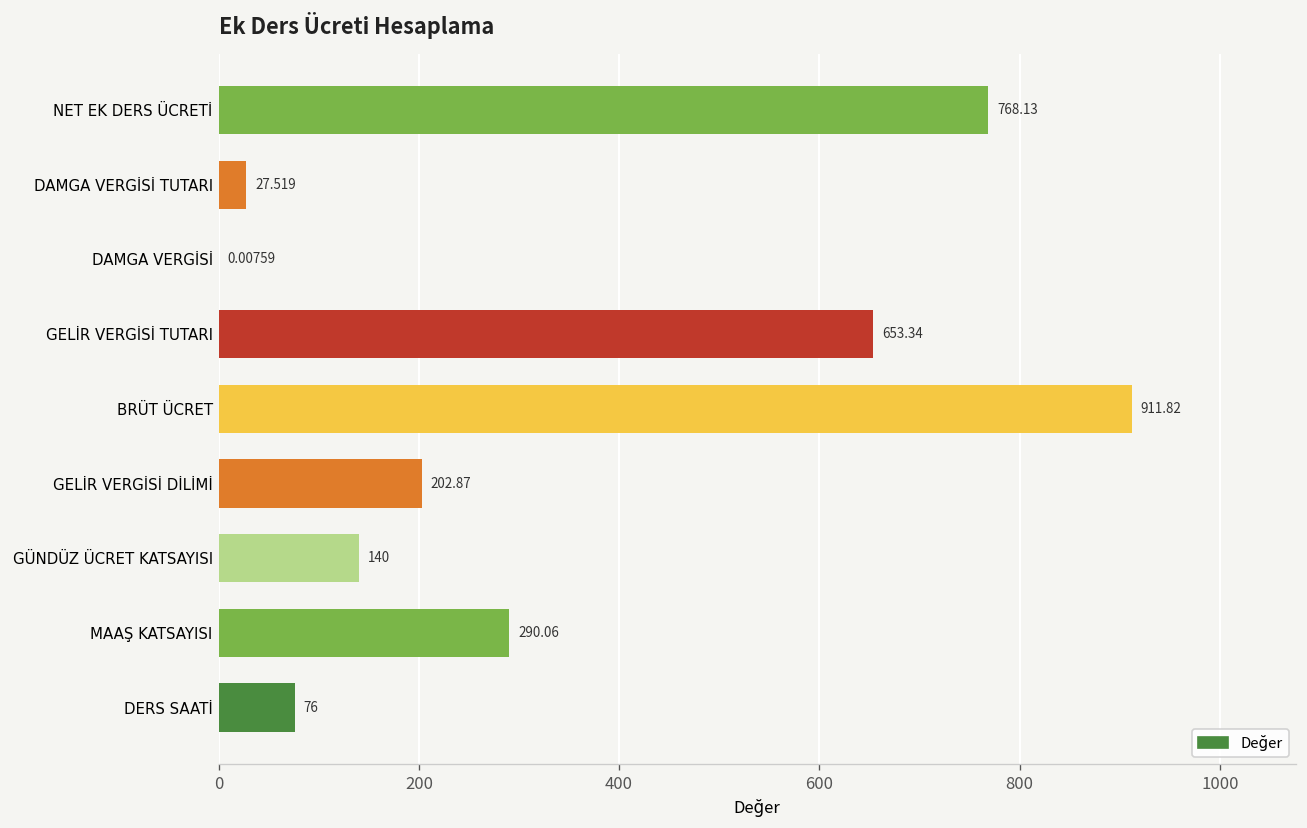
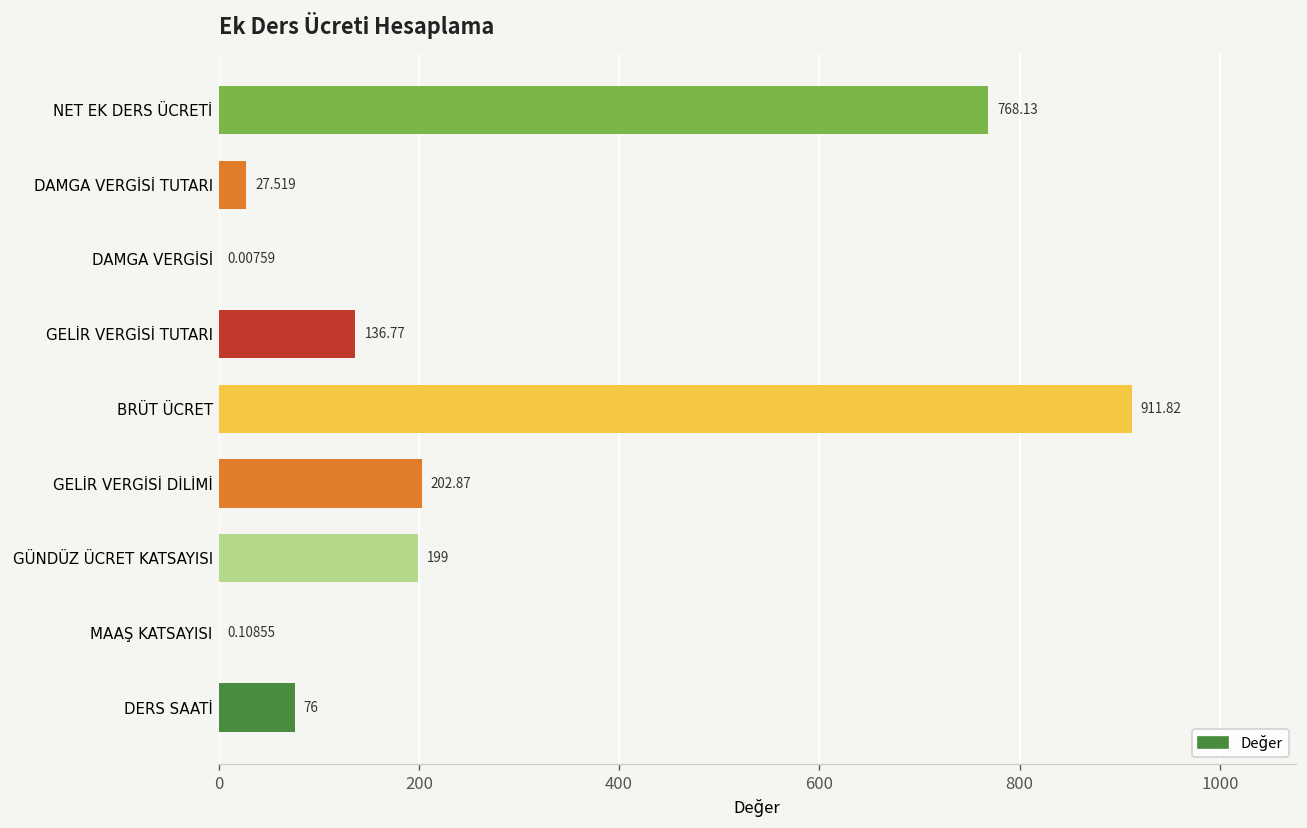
GELİR VERGİSİ TUTARI: 653.34 -> 136.77
GÜNDÜZ ÜCRET KATSAYISI: 140 -> 199
MAAŞ KATSAYISI: 290.06 -> 0.10855
